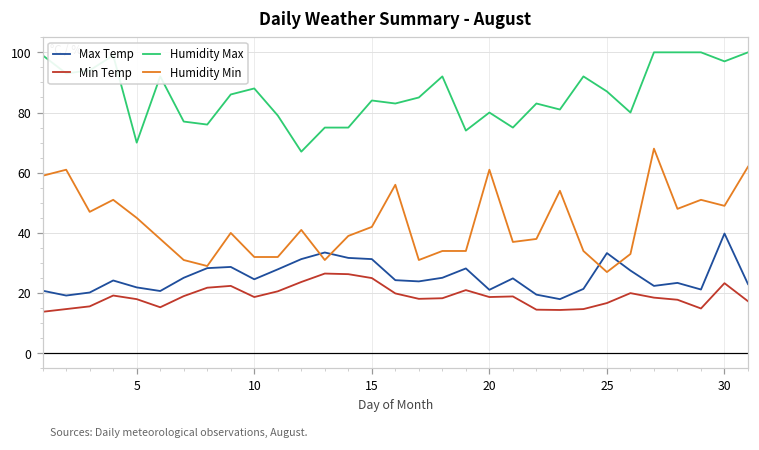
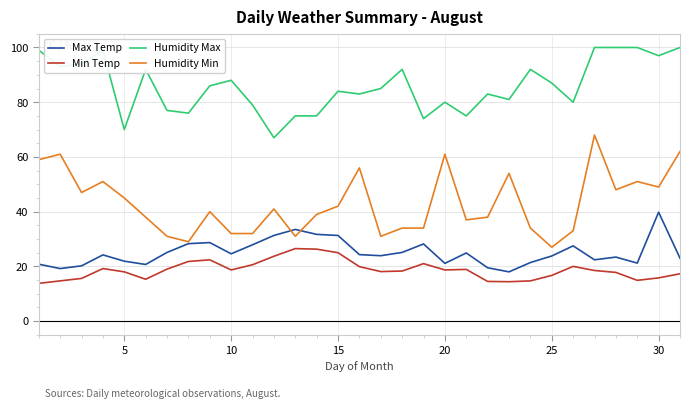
Max Temp, 25: 33 -> 24
Min Temp, 30: 23 -> 16
